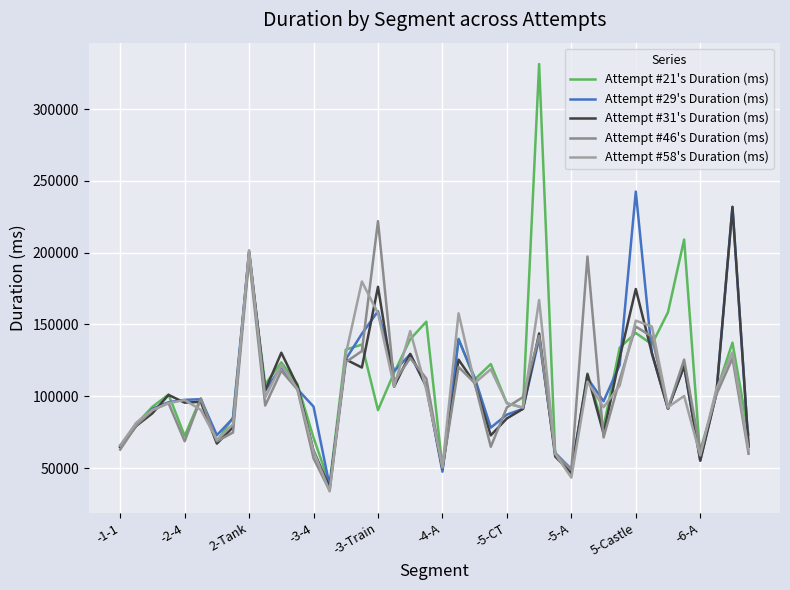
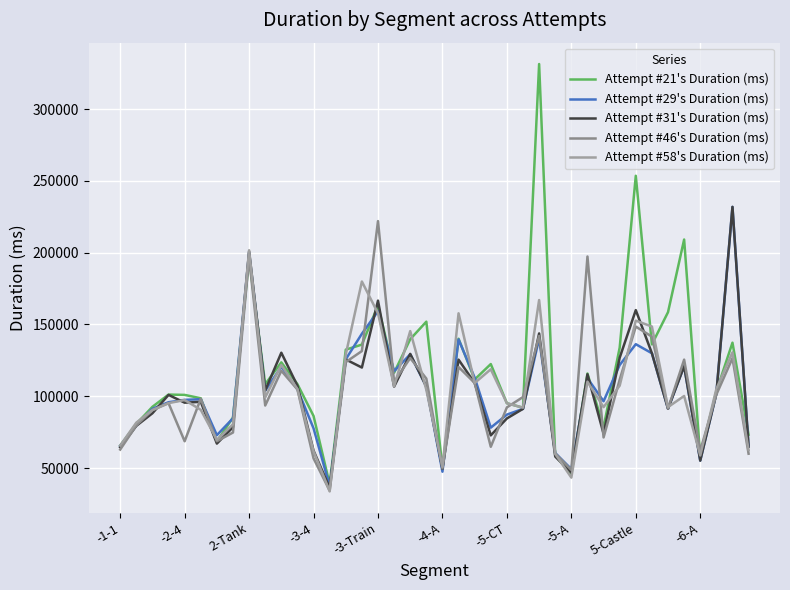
Attempt #21's Duration (ms), -2-4: 72000 -> 101000
Attempt #21's Duration (ms), -3-4: 71000 -> 86000
Attempt #29's Duration (ms), -3-4: 93000 -> 78000
Attempt #21's Duration (ms), -3-Train: 90000 -> 163000
Attempt #31's Duration (ms), -3-Train: 176000 -> 167000
Attempt #21's Duration (ms), 5-Castle: 144000 -> 254000
Attempt #29's Duration (ms), 5-Castle: 243000 -> 136000
Attempt #31's Duration (ms), 5-Castle: 175000 -> 160000
